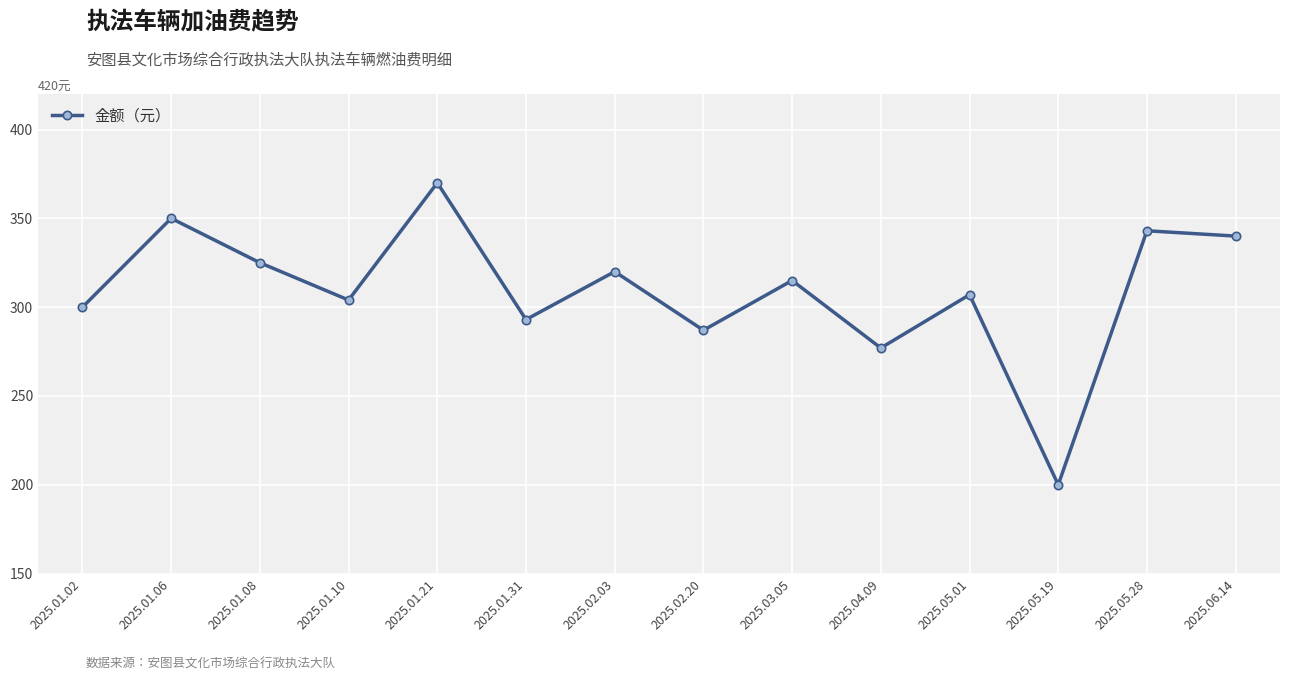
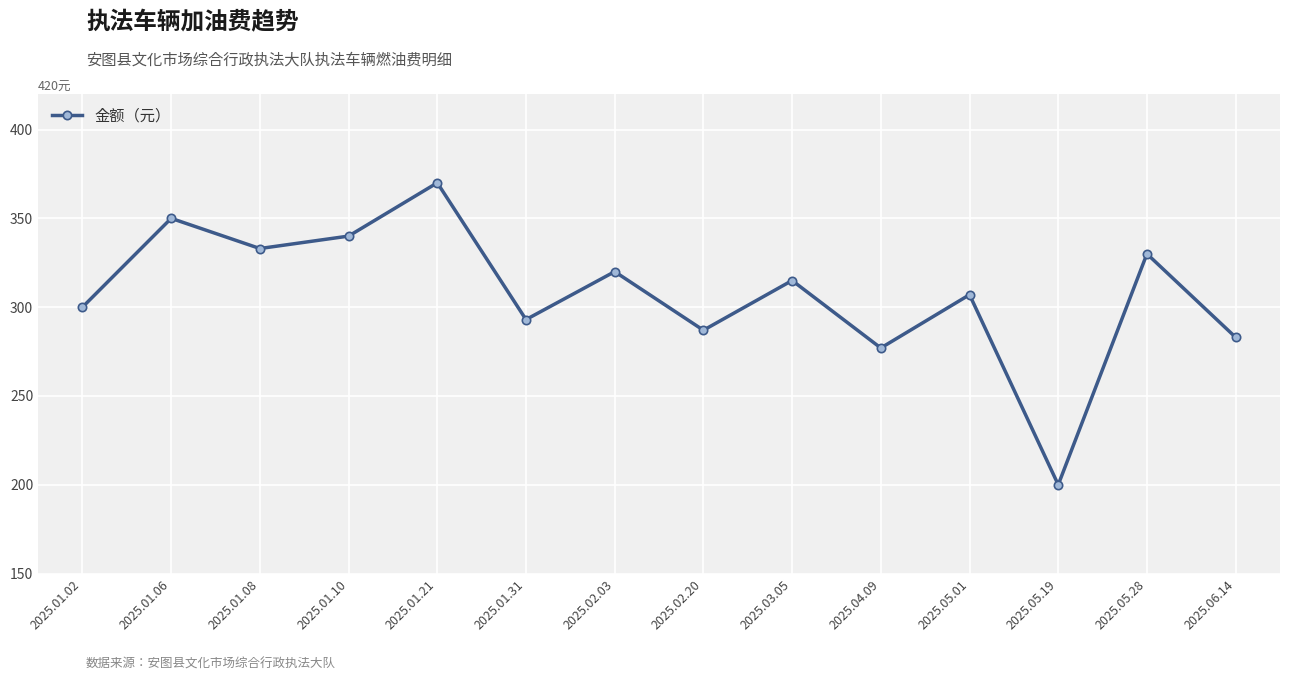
2025.01.08: 325 -> 333
2025.01.10: 304 -> 340
2025.05.28: 343 -> 330
2025.06.14: 340 -> 283
